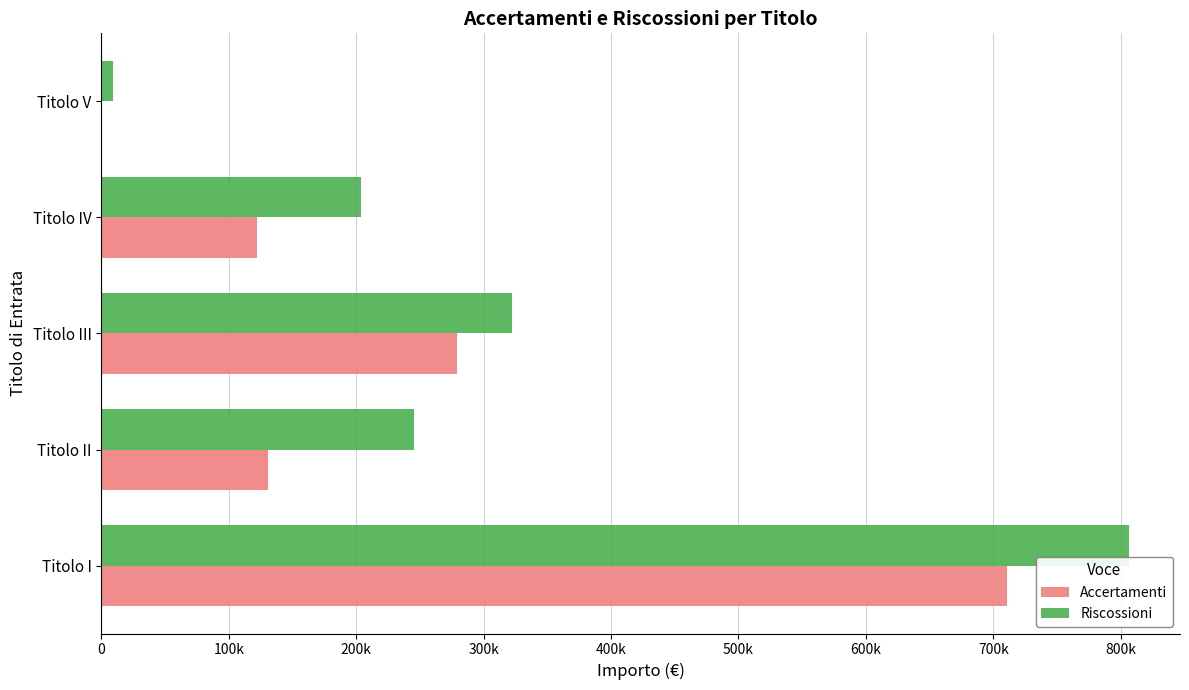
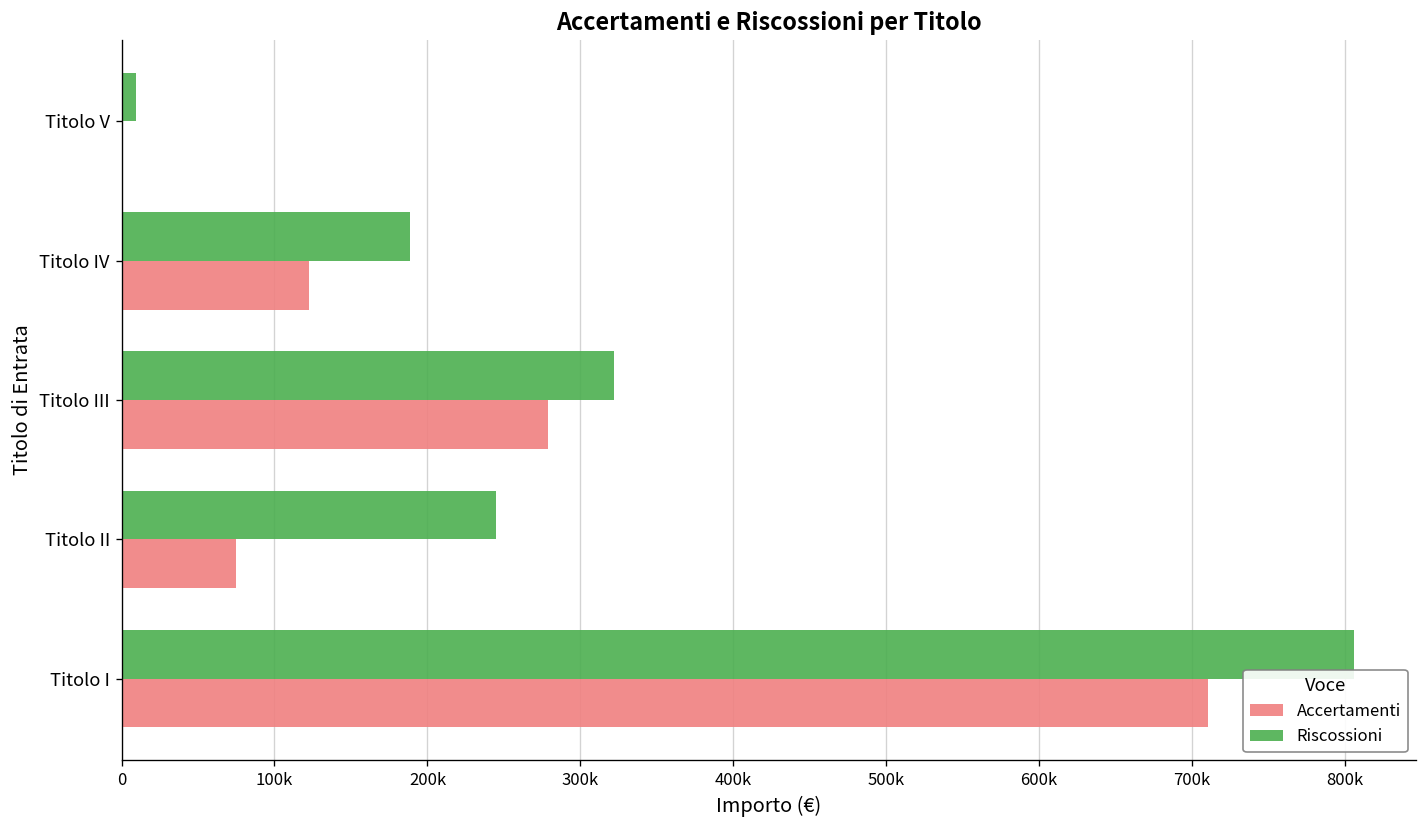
Riscossioni, Titolo IV: 203000 -> 189000
Accertamenti, Titolo II: 131000 -> 75000
